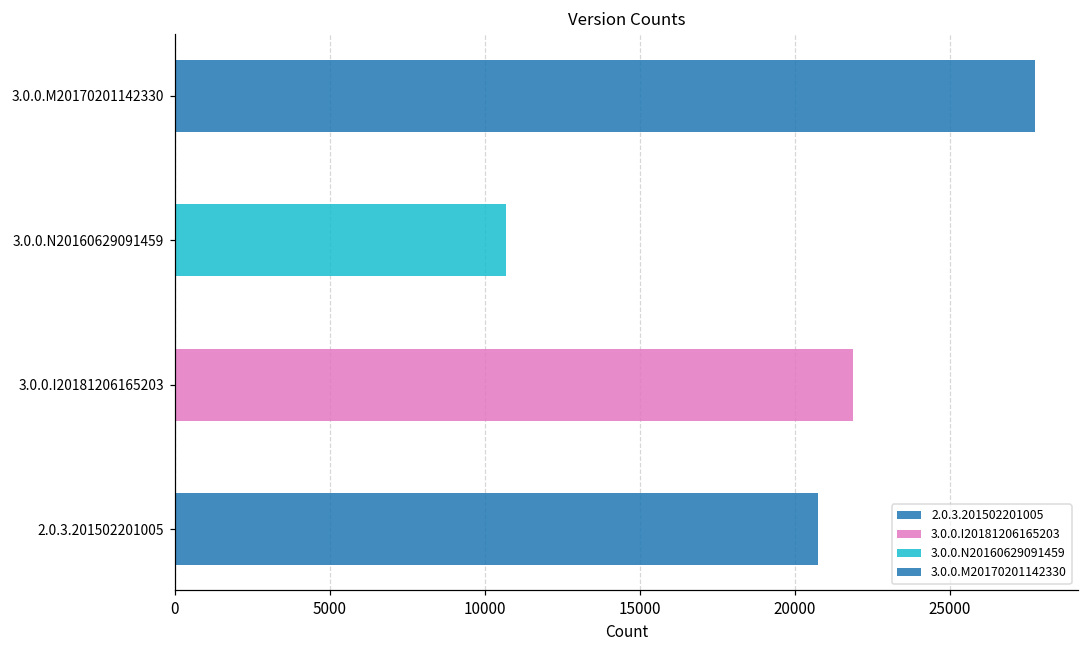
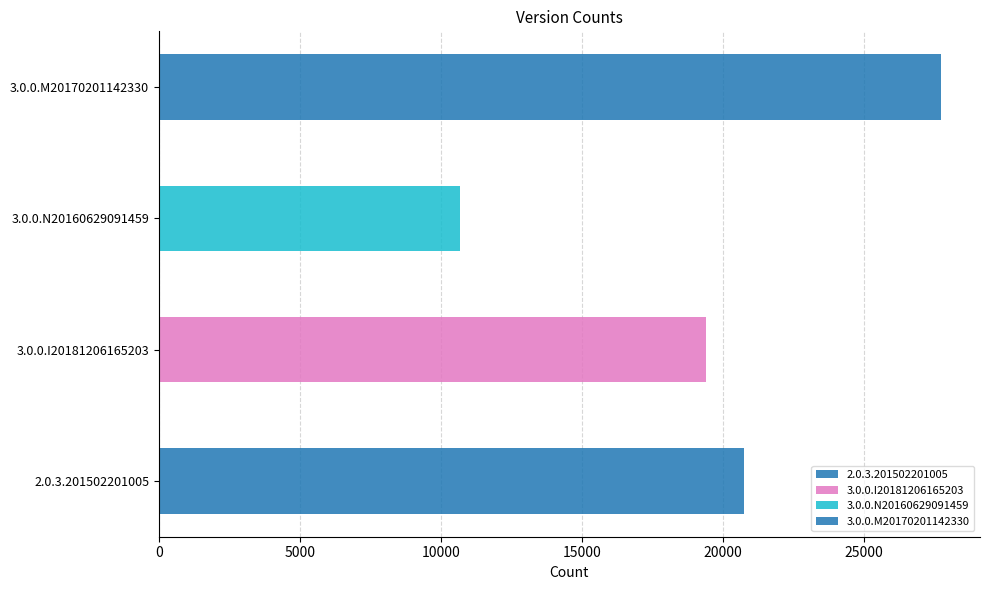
3.0.0.I20181206165203: 21900 -> 19400
